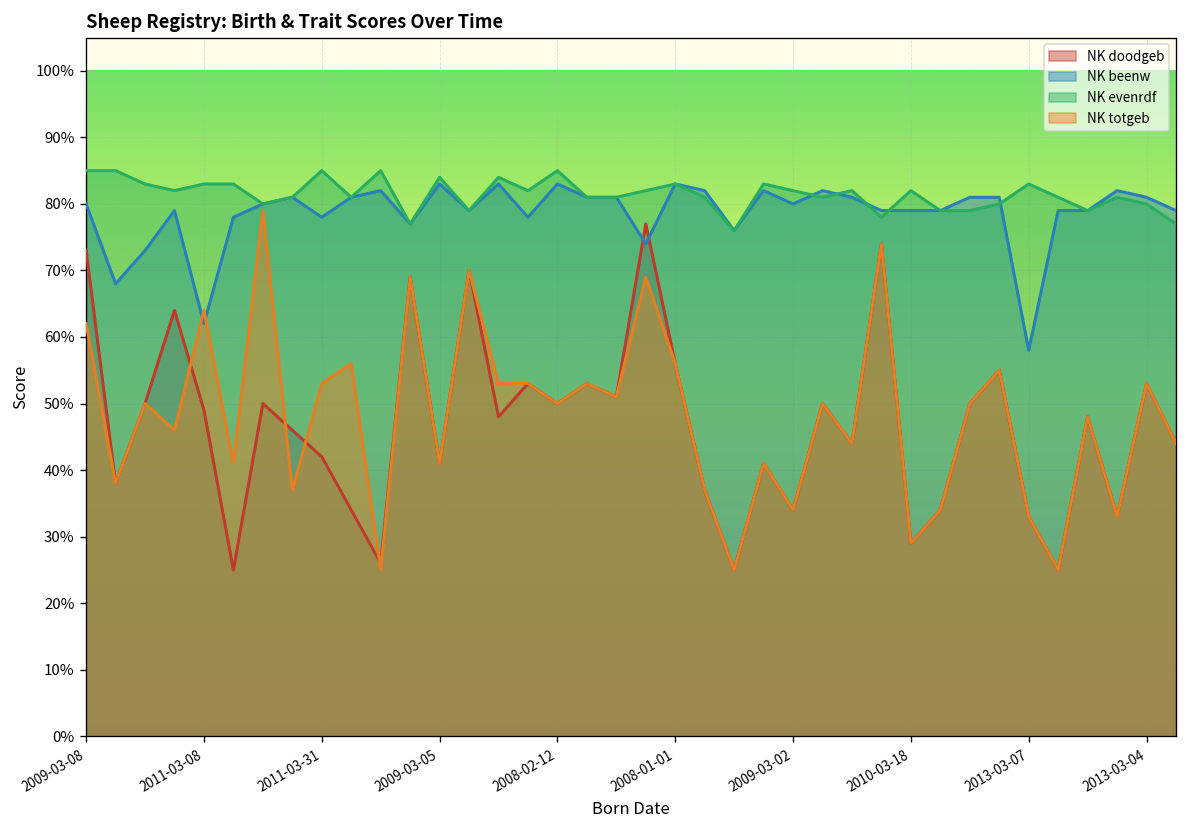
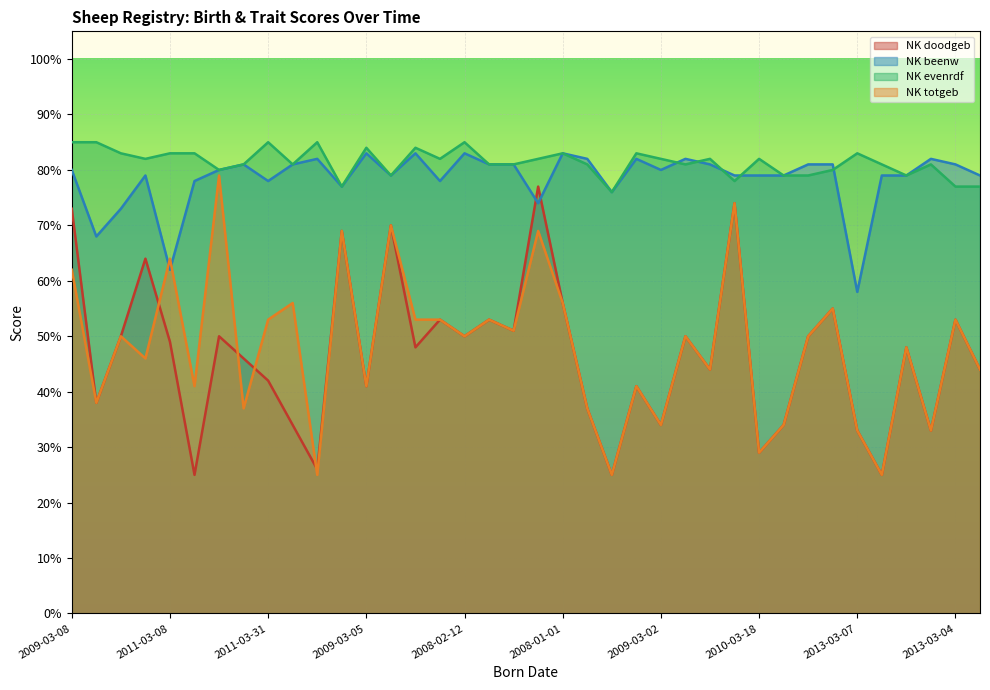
NK evenrdf, 2013-03-04: 80% -> 77%
